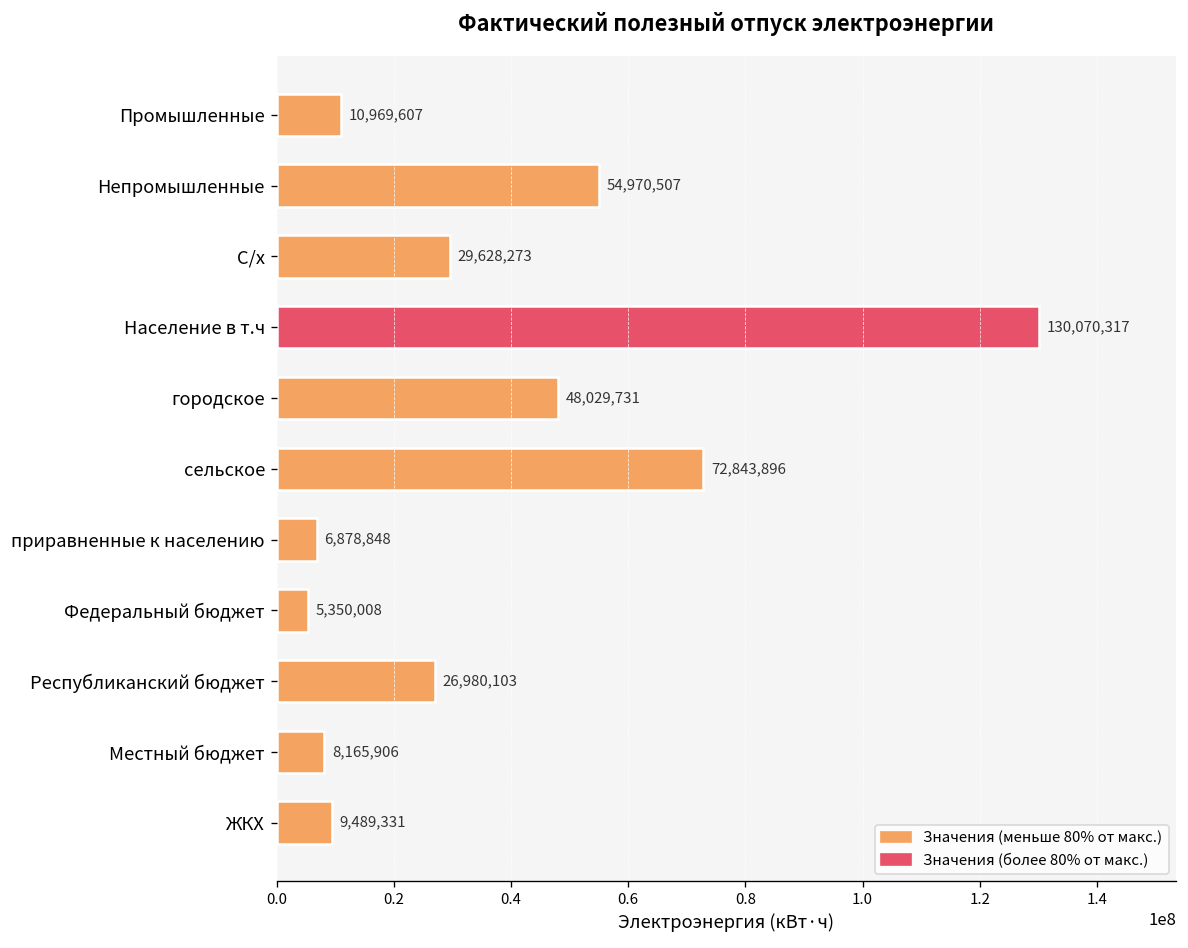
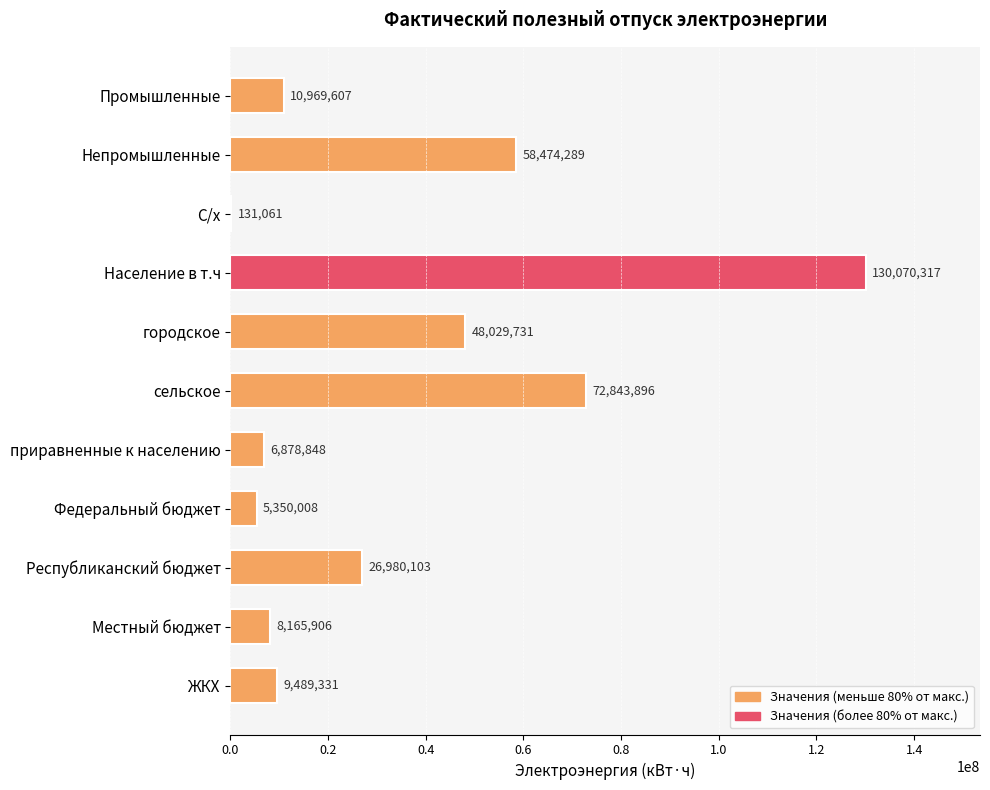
Непромышленные: 54,970,507 -> 58,474,289
С/х: 29,628,273 -> 131,061
